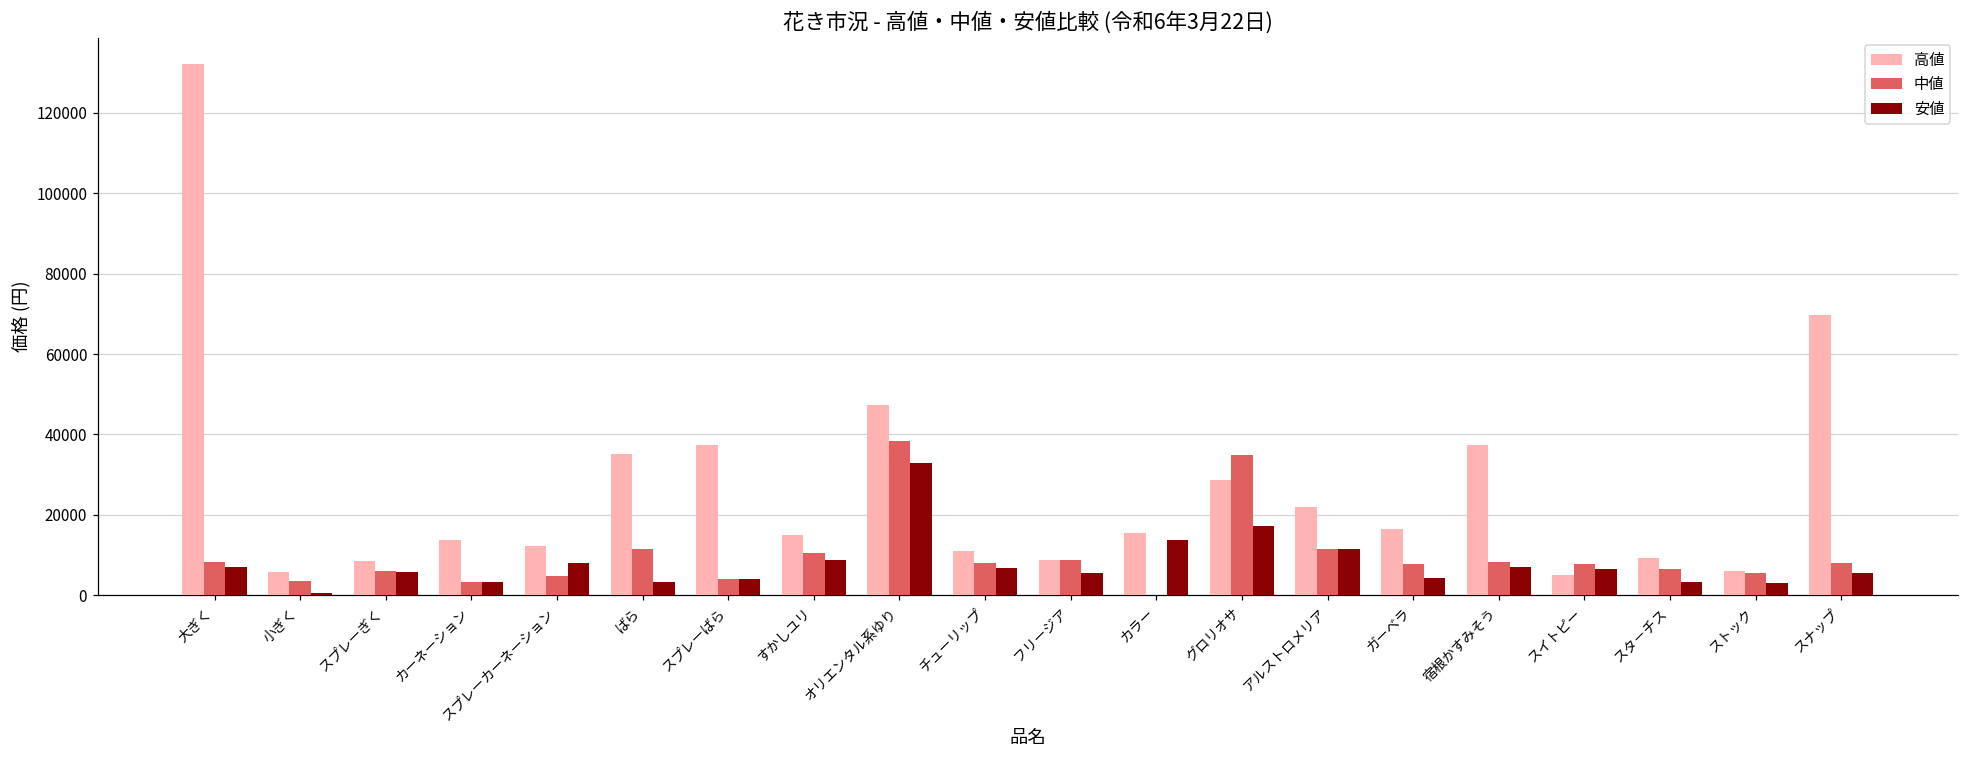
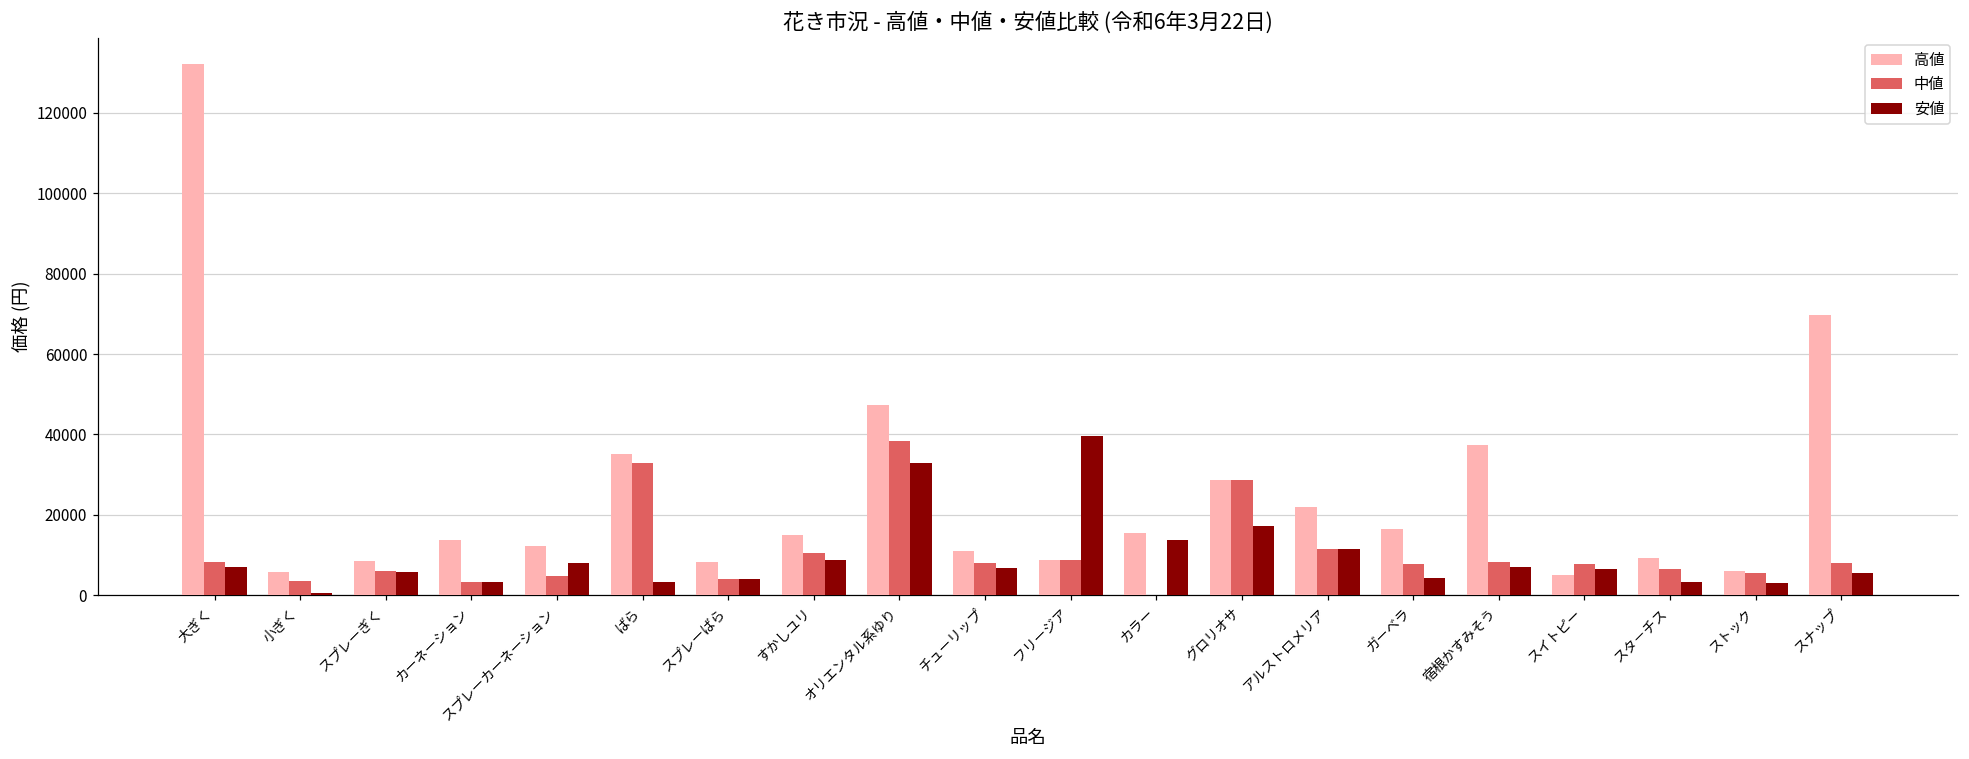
中値, ばら: 12000 -> 33000
高値, スプレーばら: 37000 -> 8000
安値, フリージア: 6000 -> 40000
中値, グロリオサ: 35000 -> 29000
